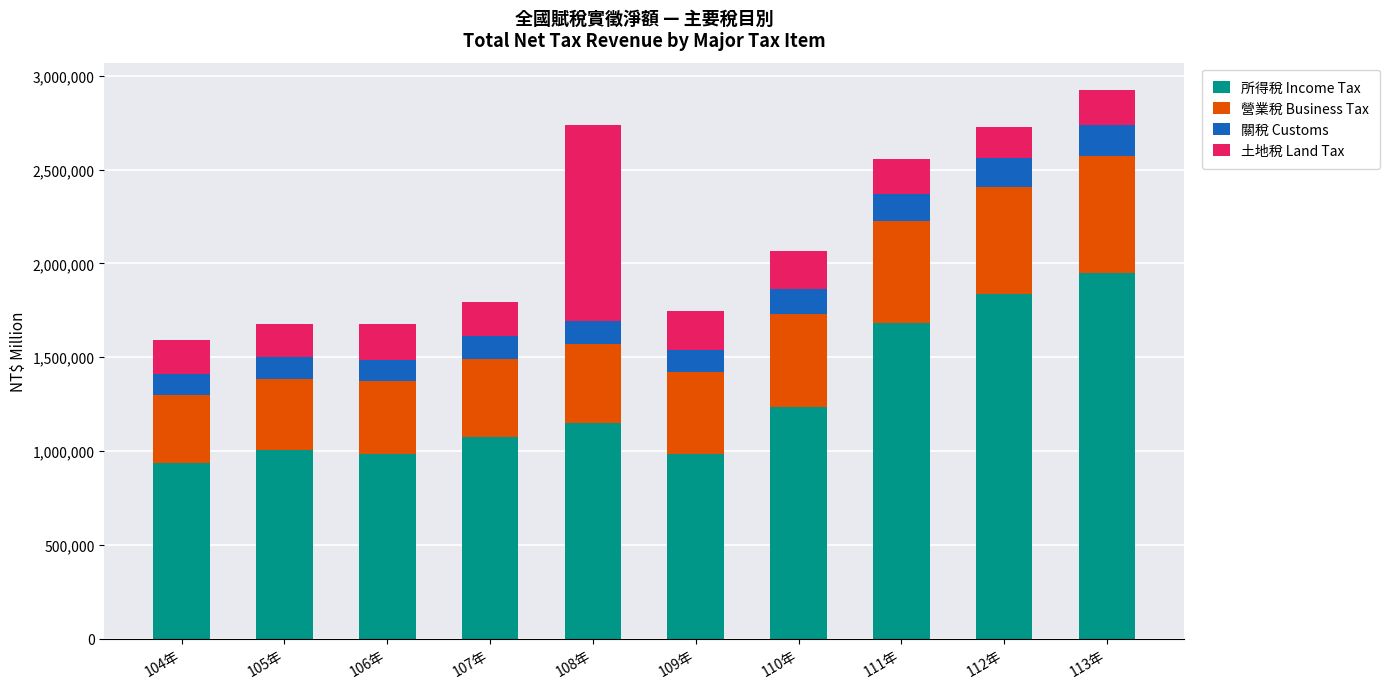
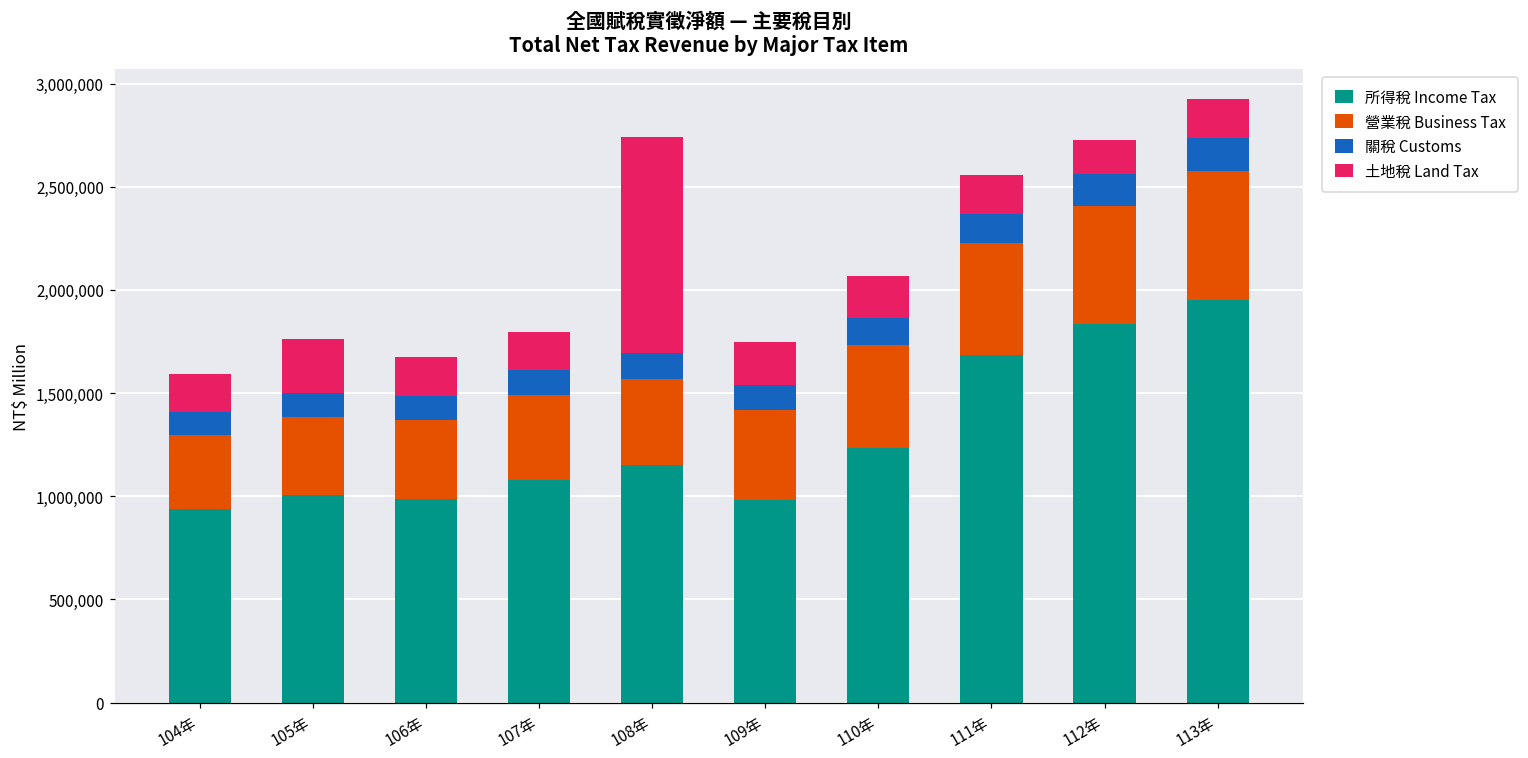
土地稅 Land Tax, 105年: 180,000 -> 260,000
